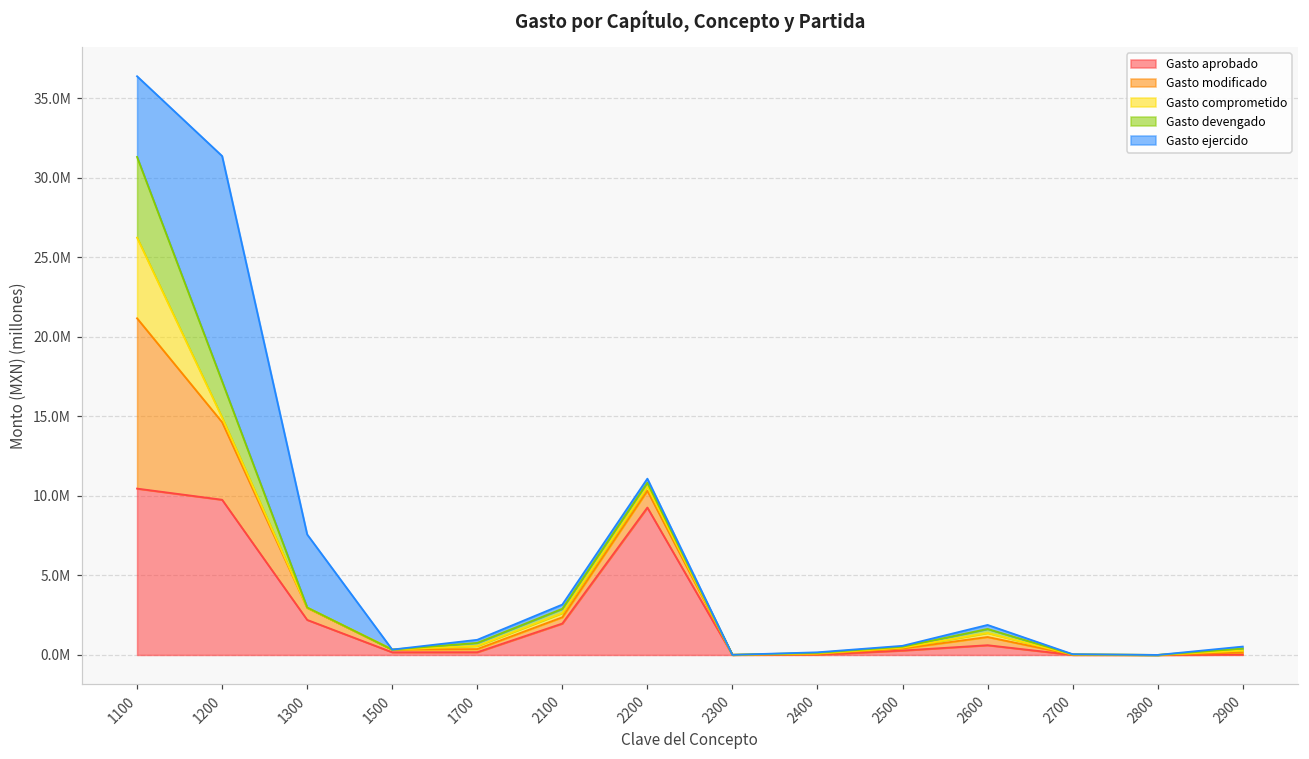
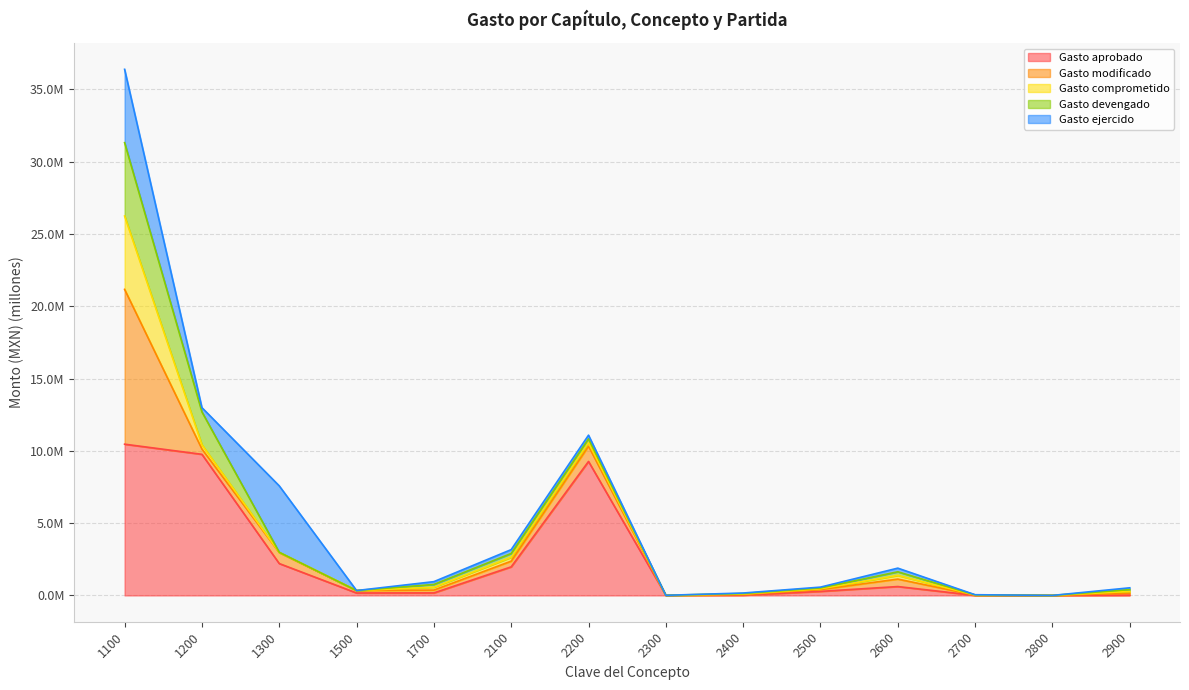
Gasto modificado, 1200: 4900000 -> 400000
Gasto ejercido, 1200: 14200000 -> 300000
